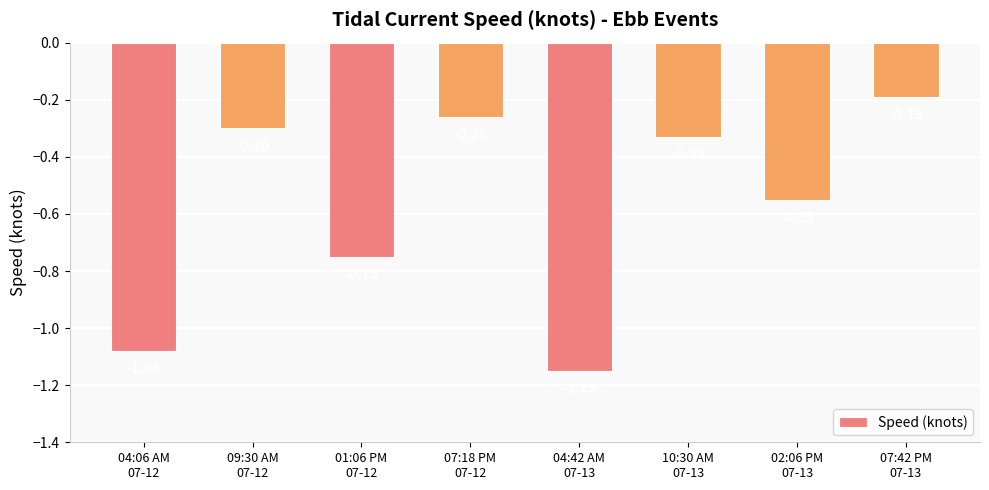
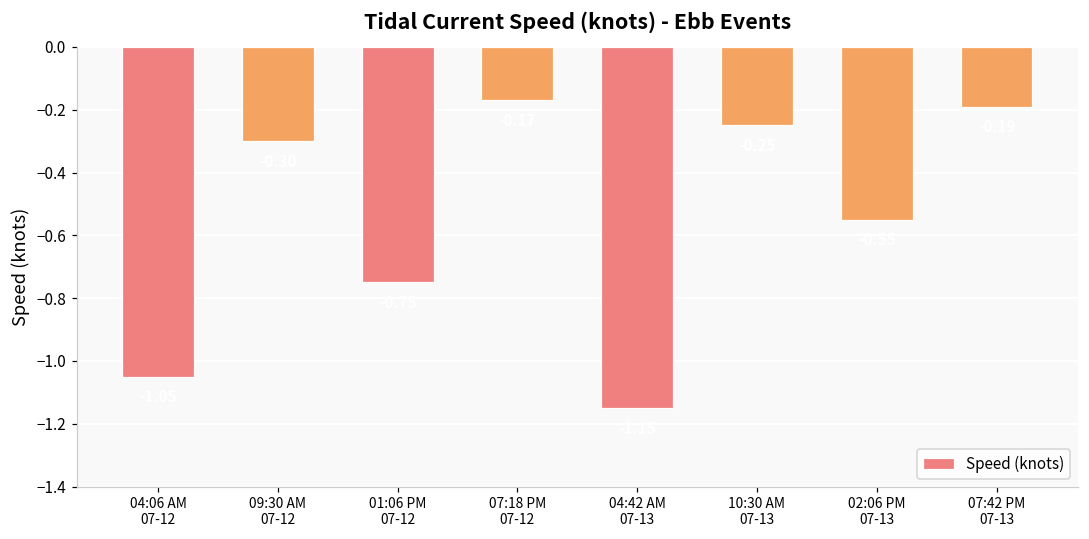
04:06 AM 07-12: -1.08 -> -1.05
07:18 PM 07-12: -0.26 -> -0.17
10:30 AM 07-13: -0.33 -> -0.25
